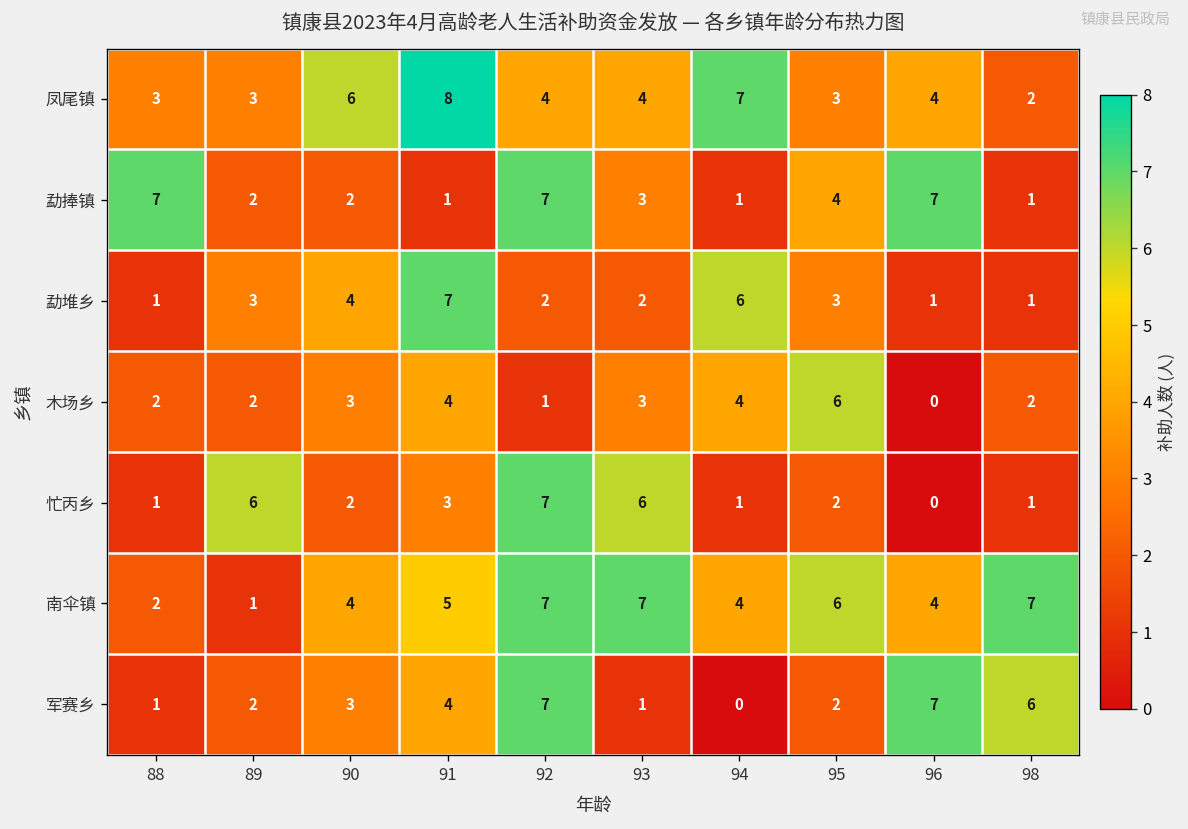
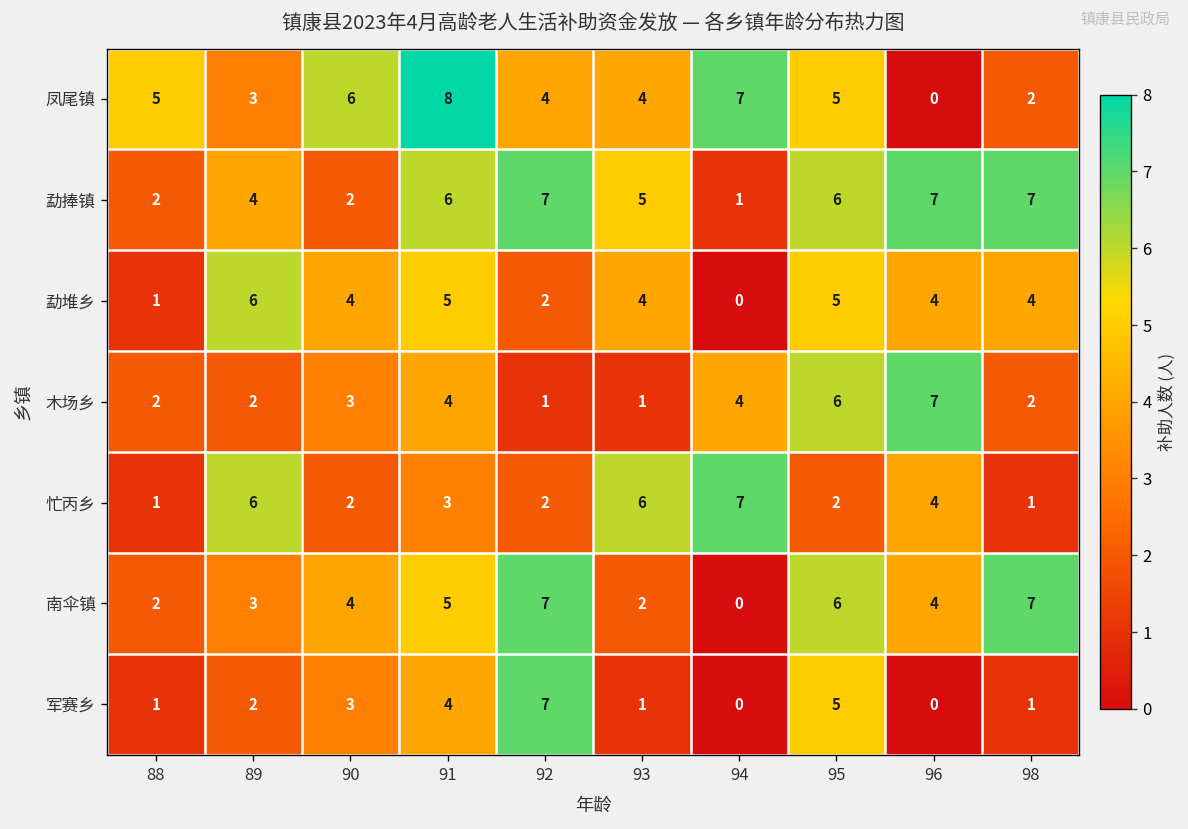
凤尾镇, 88: 3 -> 5
凤尾镇, 95: 3 -> 5
凤尾镇, 96: 4 -> 0
勐捧镇, 88: 7 -> 2
勐捧镇, 89: 2 -> 4
勐捧镇, 91: 1 -> 6
勐捧镇, 93: 3 -> 5
勐捧镇, 95: 4 -> 6
勐捧镇, 98: 1 -> 7
勐堆乡, 89: 3 -> 6
勐堆乡, 91: 7 -> 5
勐堆乡, 93: 2 -> 4
勐堆乡, 94: 6 -> 0
勐堆乡, 95: 3 -> 5
勐堆乡, 96: 1 -> 4
勐堆乡, 98: 1 -> 4
木场乡, 93: 3 -> 1
木场乡, 96: 0 -> 7
忙丙乡, 92: 7 -> 2
忙丙乡, 94: 1 -> 7
忙丙乡, 96: 0 -> 4
南伞镇, 89: 1 -> 3
南伞镇, 93: 7 -> 2
南伞镇, 94: 4 -> 0
军赛乡, 95: 2 -> 5
军赛乡, 96: 7 -> 0
军赛乡, 98: 6 -> 1
